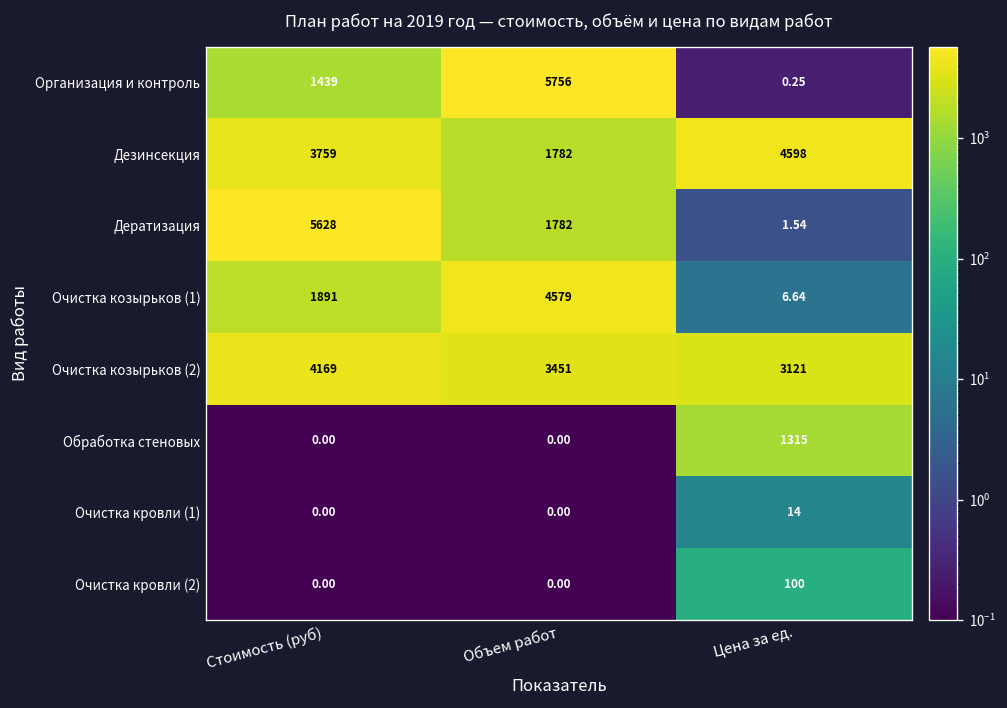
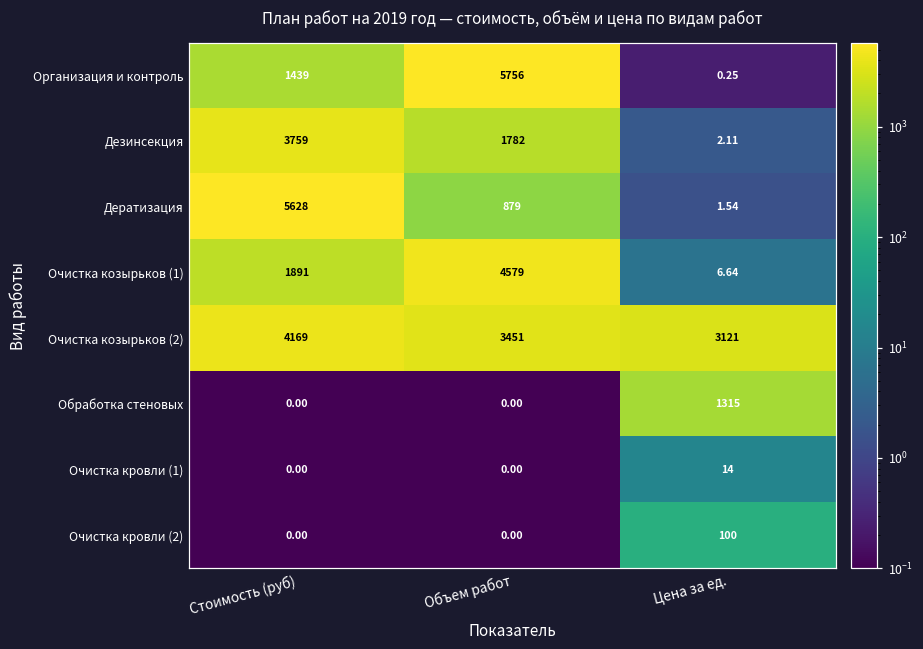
Дезинсекция, Цена за ед.: 4598 -> 2.11
Дератизация, Объем работ: 1782 -> 879
